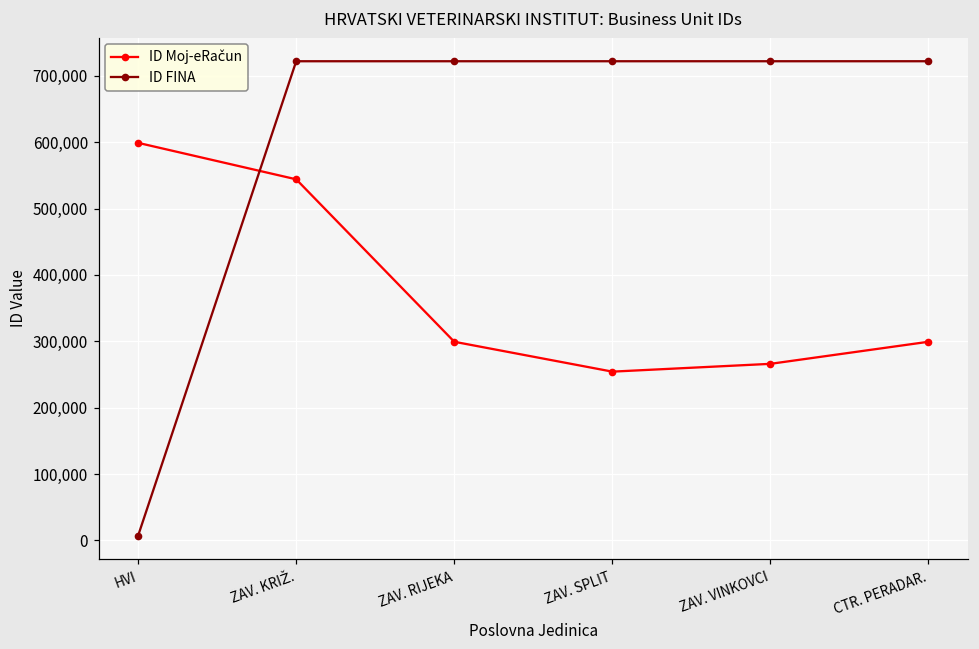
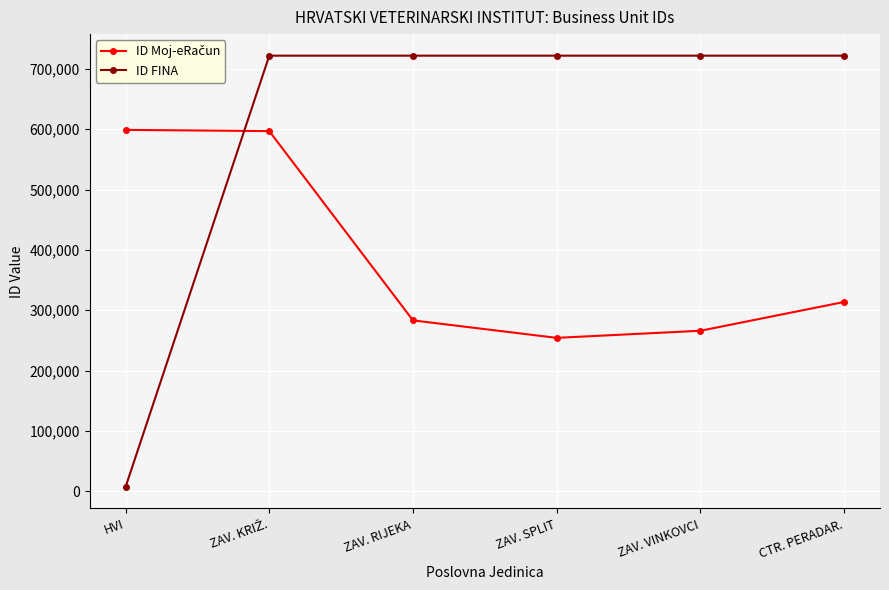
ID Moj-eRačun, ZAV. KRIŽ.: 540,000 -> 600,000
ID Moj-eRačun, ZAV. RIJEKA: 300,000 -> 280,000
ID Moj-eRačun, CTR. PERADAR.: 300,000 -> 310,000
